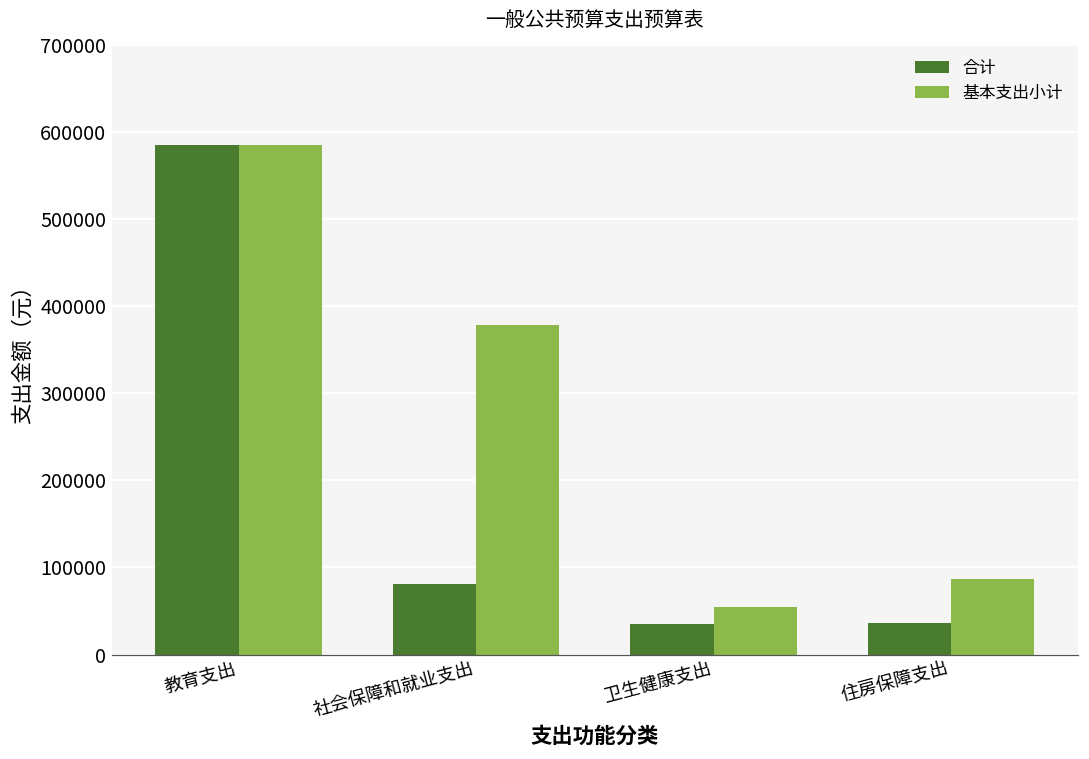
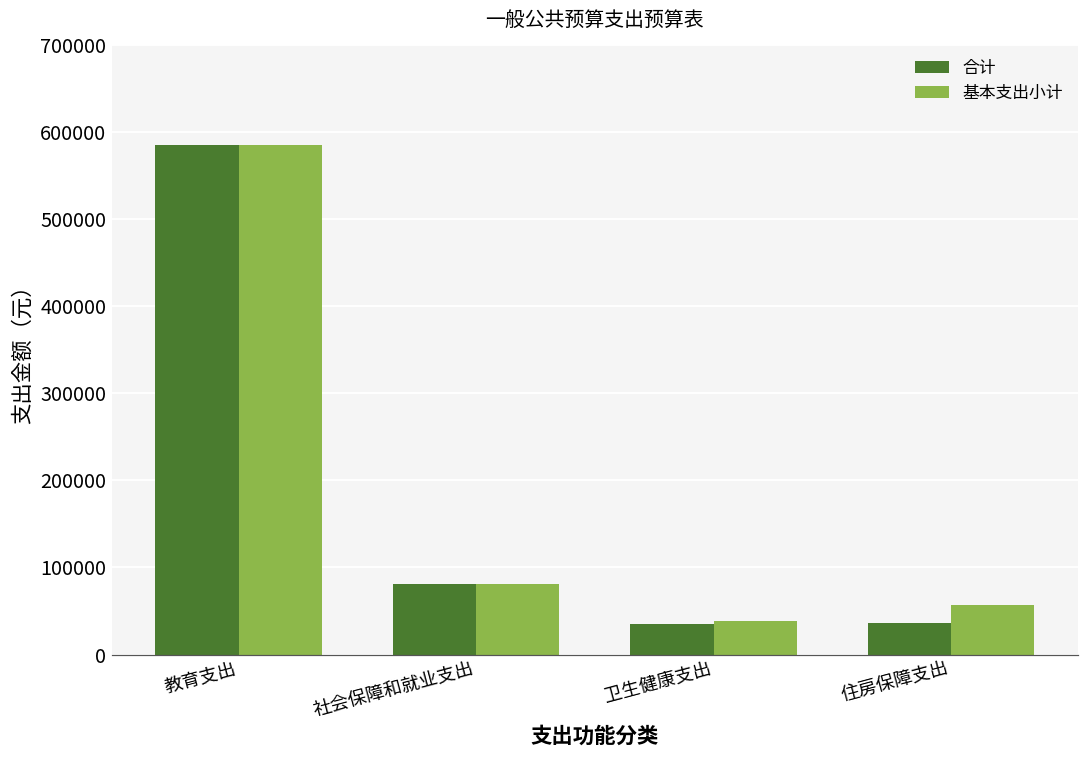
基本支出小计, 社会保障和就业支出: 380000 -> 80000
基本支出小计, 卫生健康支出: 50000 -> 40000
基本支出小计, 住房保障支出: 90000 -> 60000
